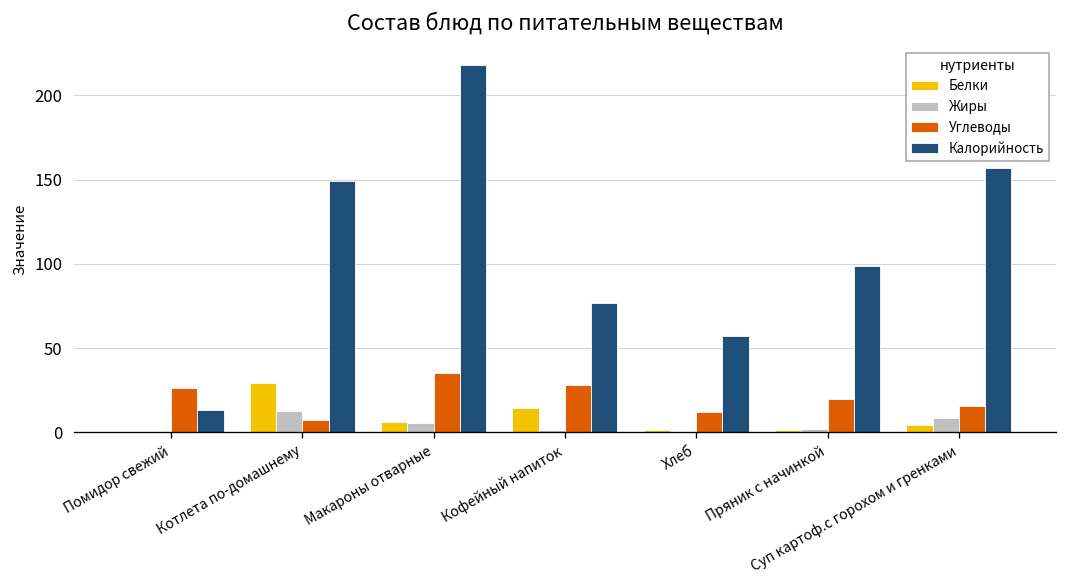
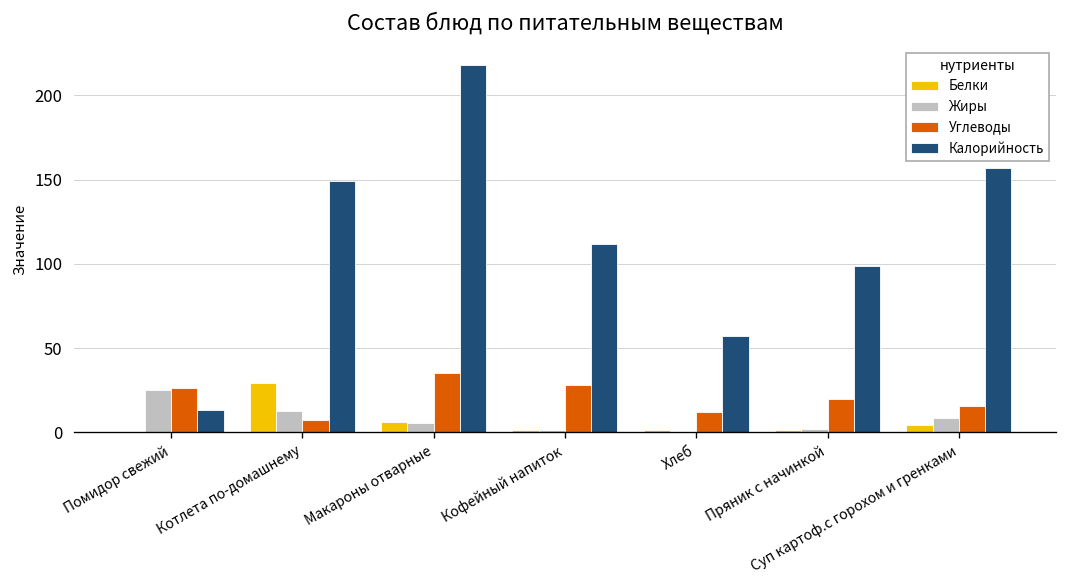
Жиры, Помидор свежий: 0 -> 25
Белки, Кофейный напиток: 14 -> 1
Калорийность, Кофейный напиток: 77 -> 112
